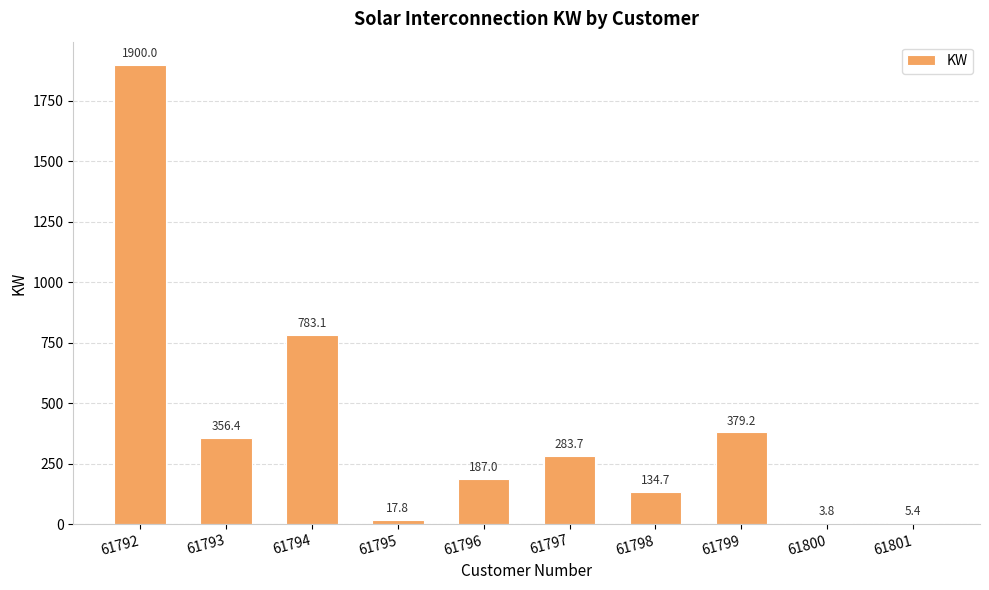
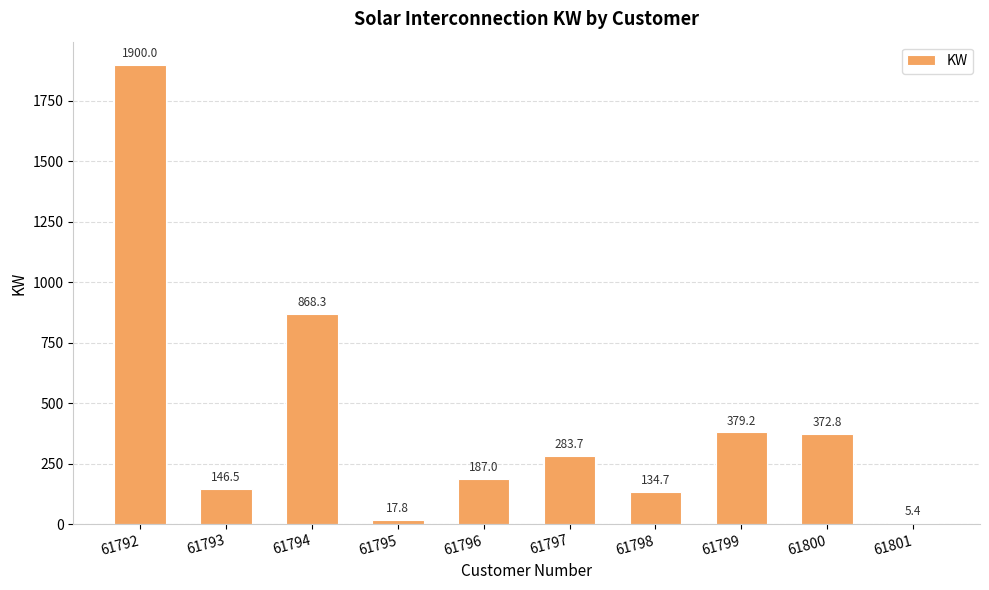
61793: 356.4 -> 146.5
61794: 783.1 -> 868.3
61800: 3.8 -> 372.8
